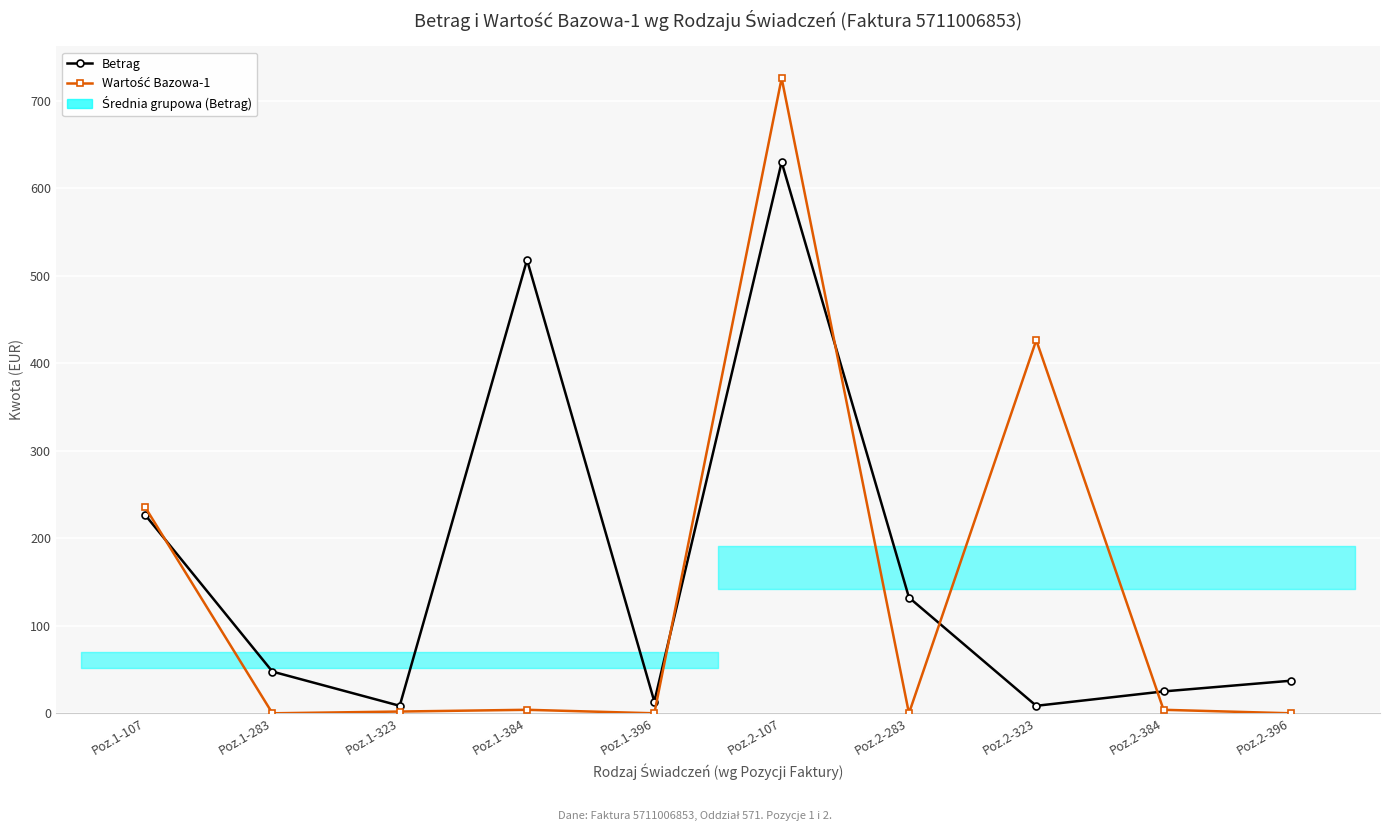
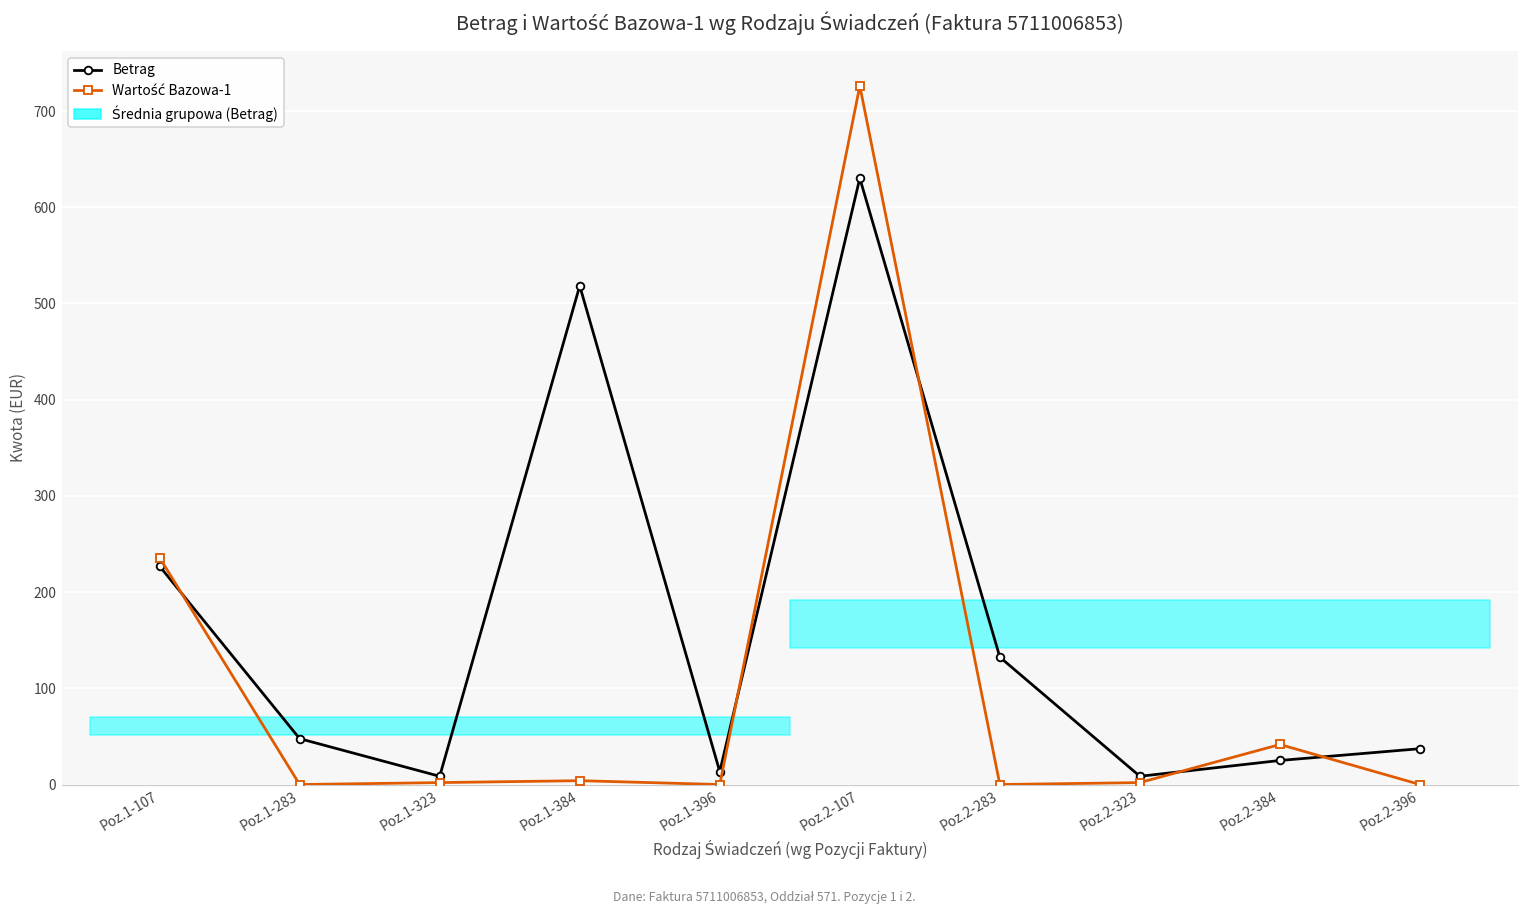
Wartość Bazowa-1, Poz.2-323: 430 -> 0
Wartość Bazowa-1, Poz.2-384: 0 -> 40
